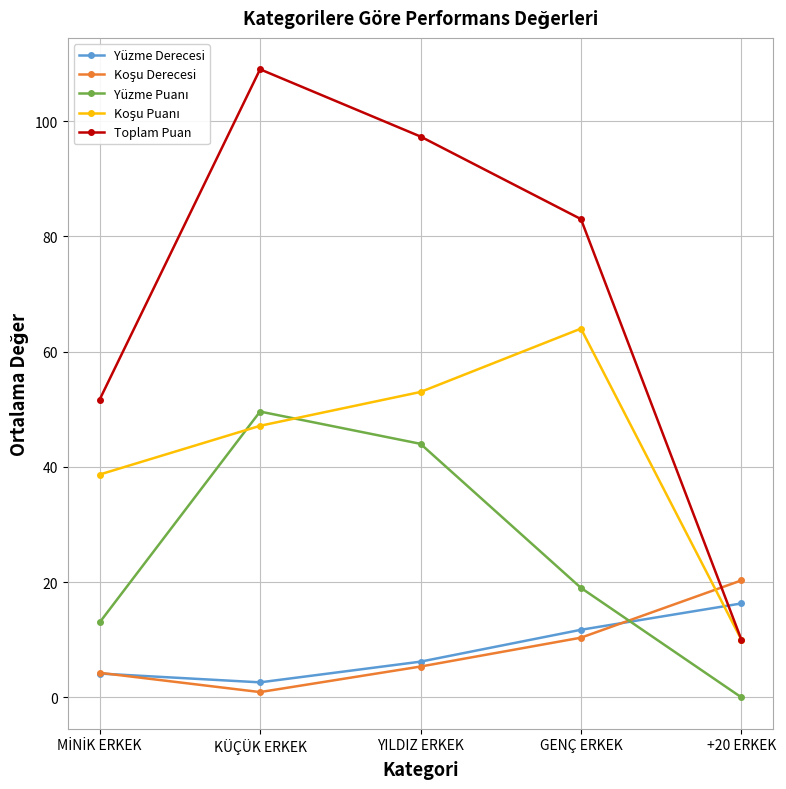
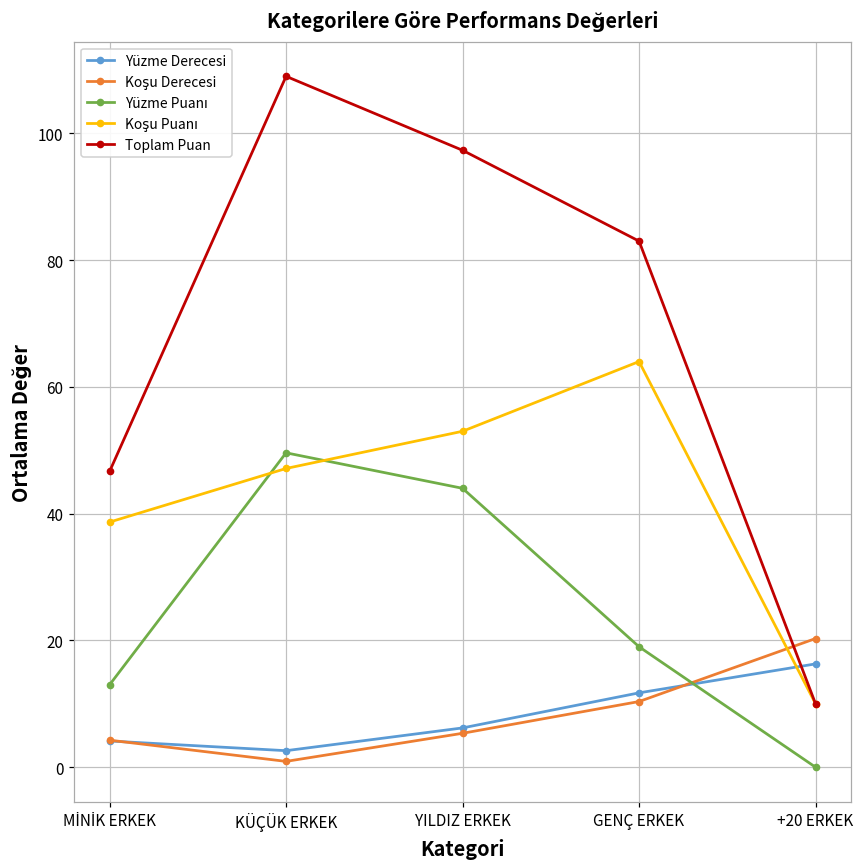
Toplam Puan, MİNİK ERKEK: 52 -> 47
